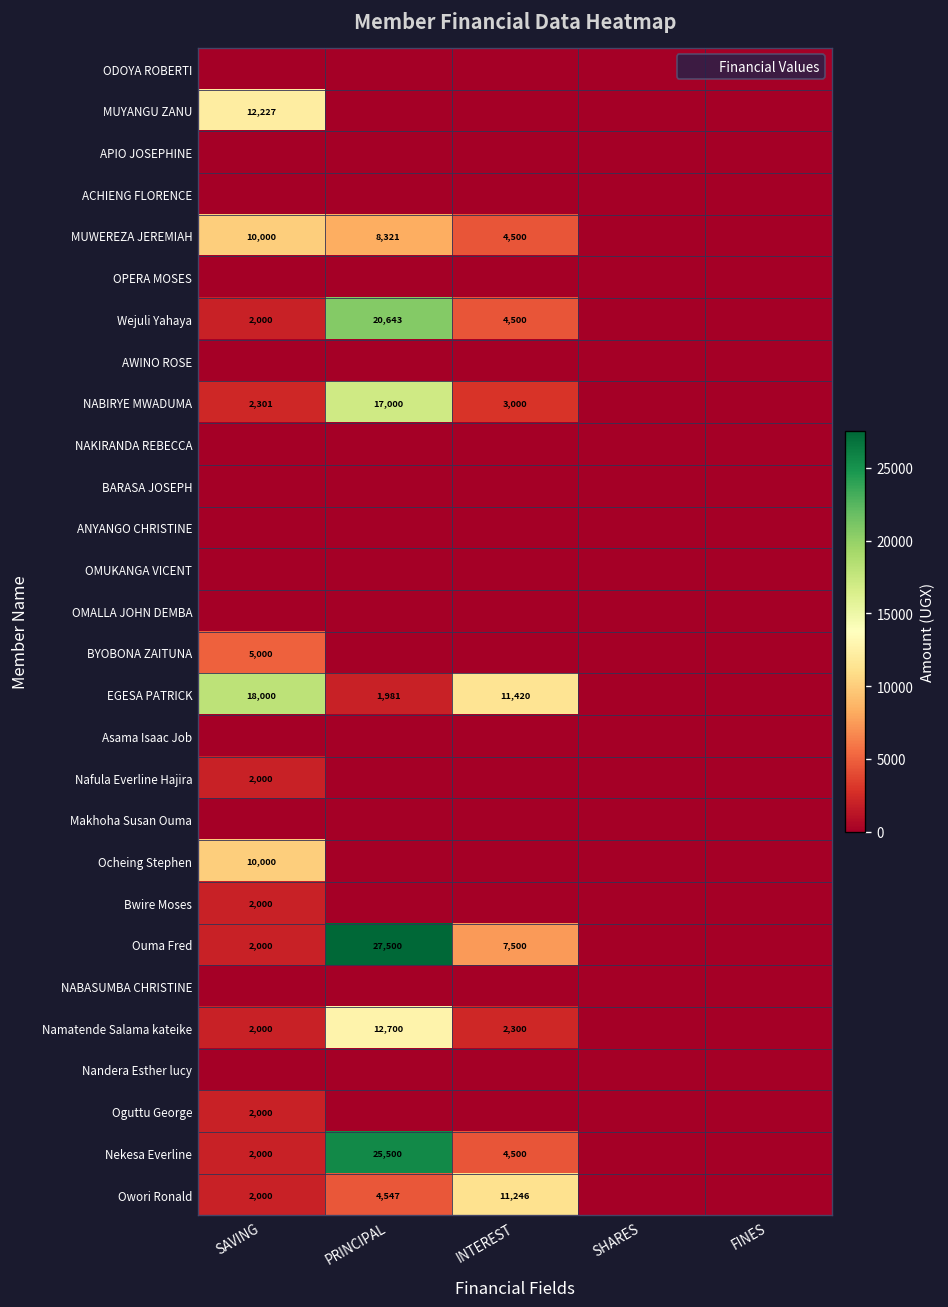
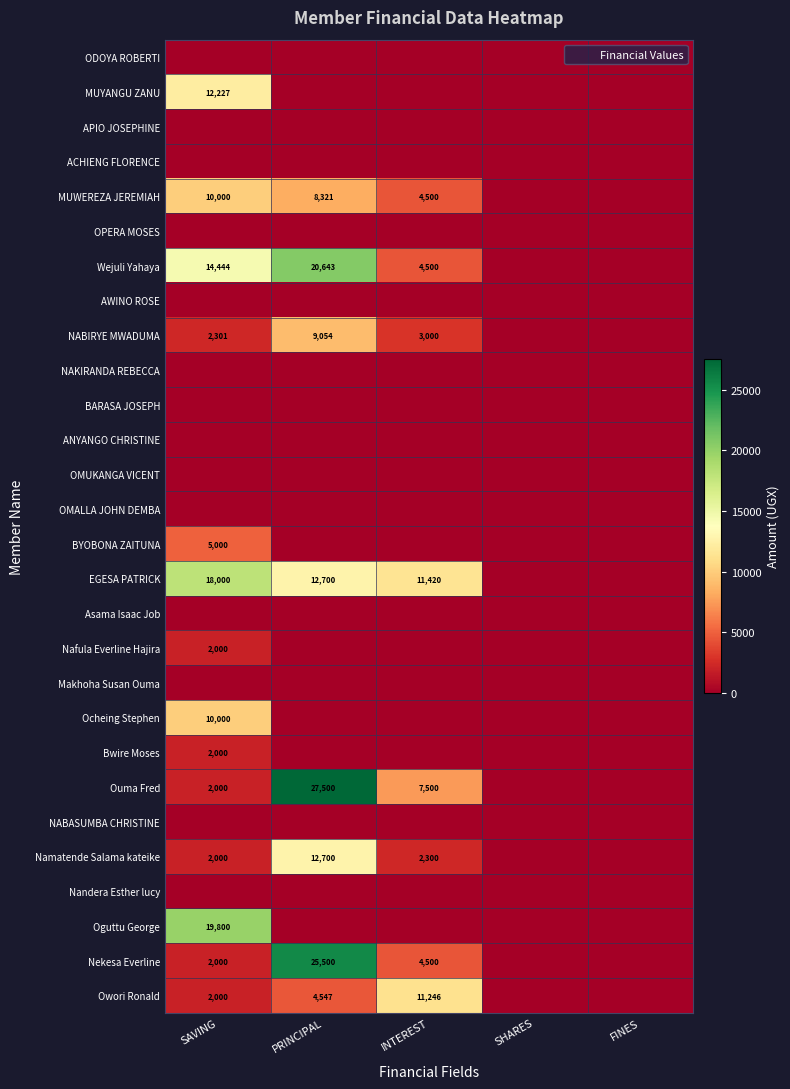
Wejuli Yahaya, SAVING: 2,000 -> 14,444
NABIRYE MWADUMA, PRINCIPAL: 17,000 -> 9,054
EGESA PATRICK, PRINCIPAL: 1,981 -> 12,700
Oguttu George, SAVING: 2,000 -> 19,800
